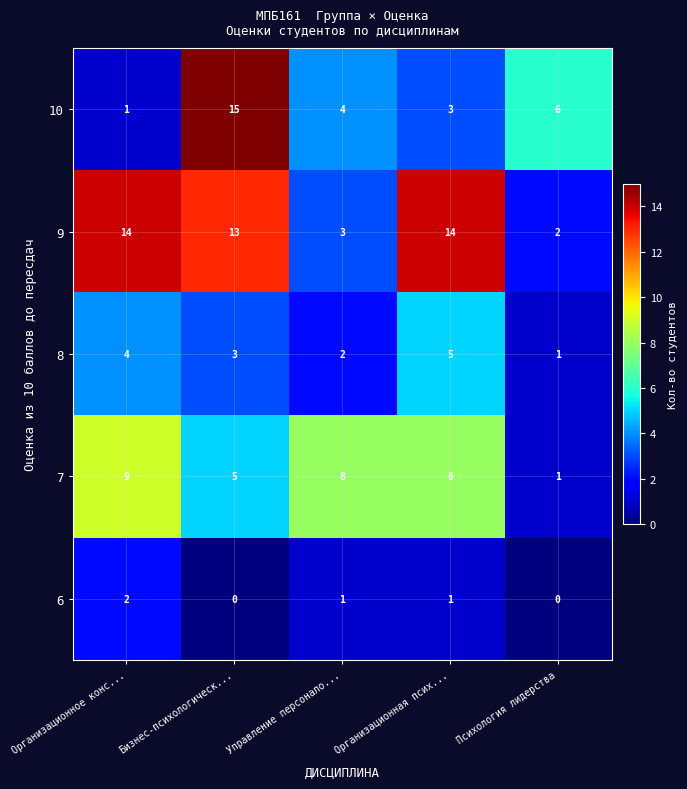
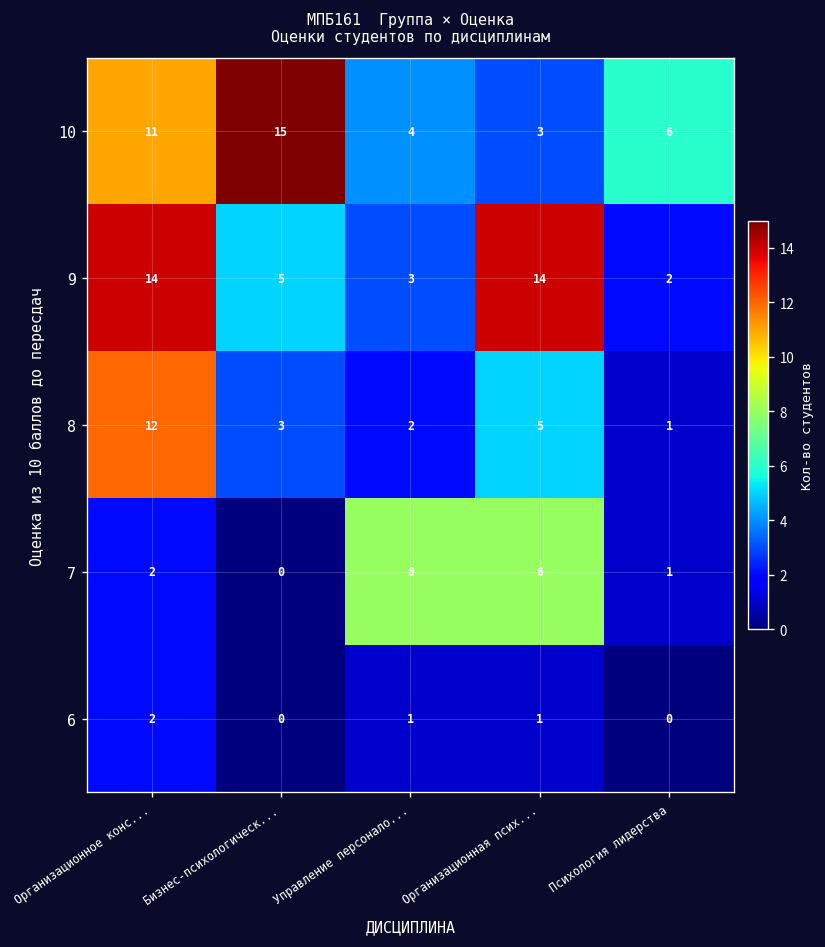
10, Организационное конс...: 1 -> 11
9, Бизнес-психологическ...: 13 -> 5
8, Организационное конс...: 4 -> 12
7, Организационное конс...: 9 -> 2
7, Бизнес-психологическ...: 5 -> 0
